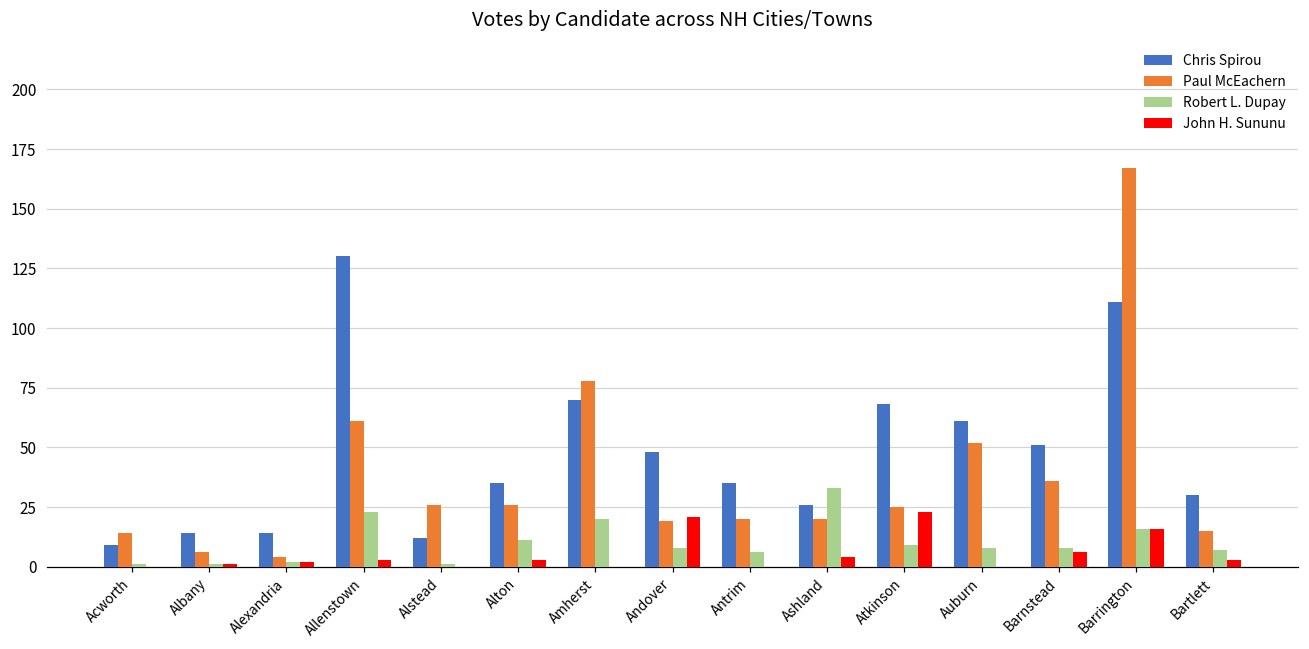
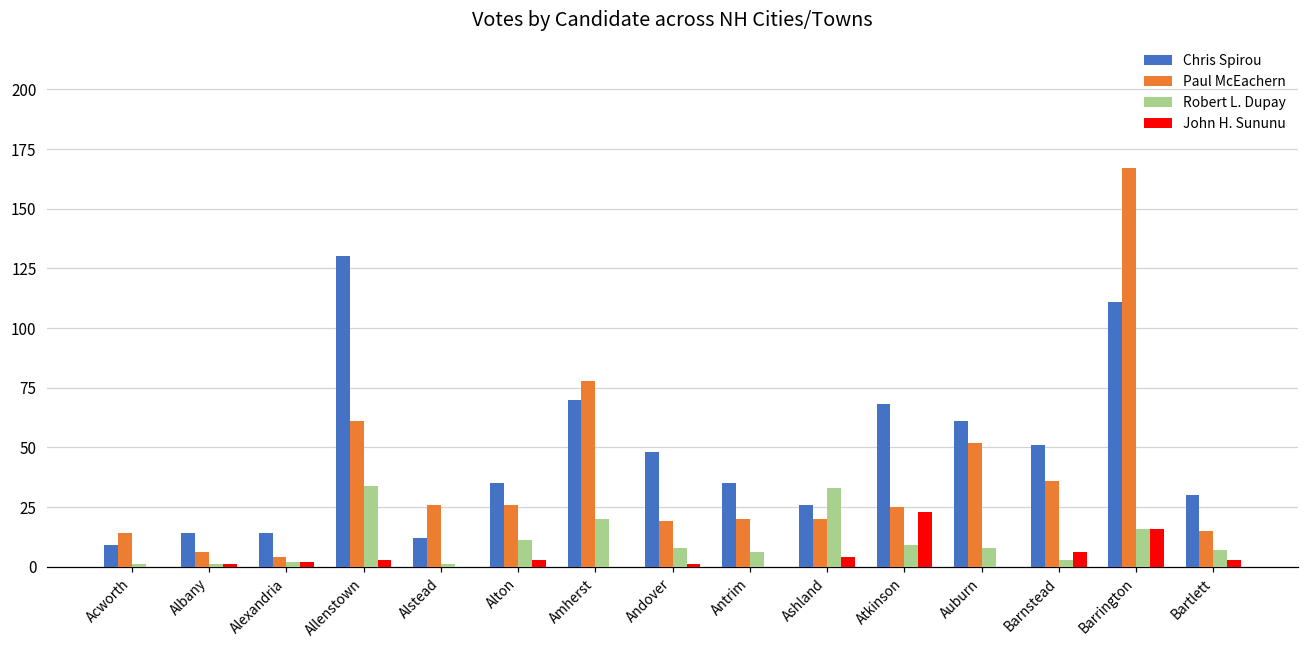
Robert L. Dupay, Allenstown: 23 -> 34
John H. Sununu, Andover: 21 -> 1
Robert L. Dupay, Barnstead: 8 -> 3
